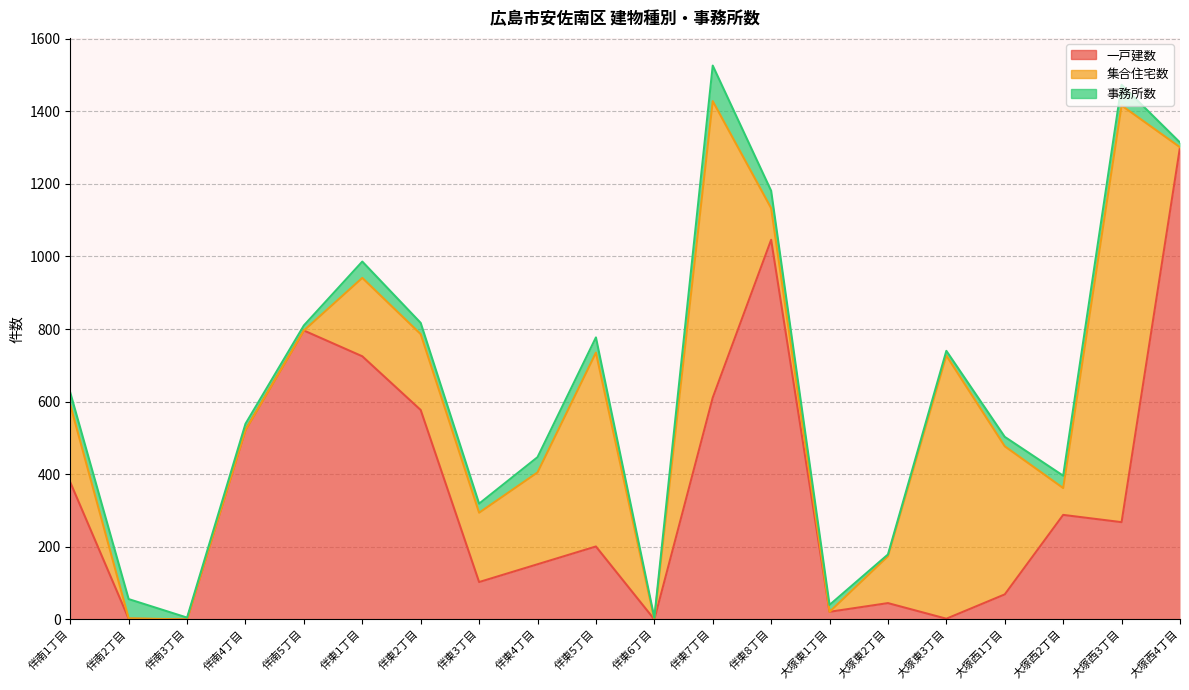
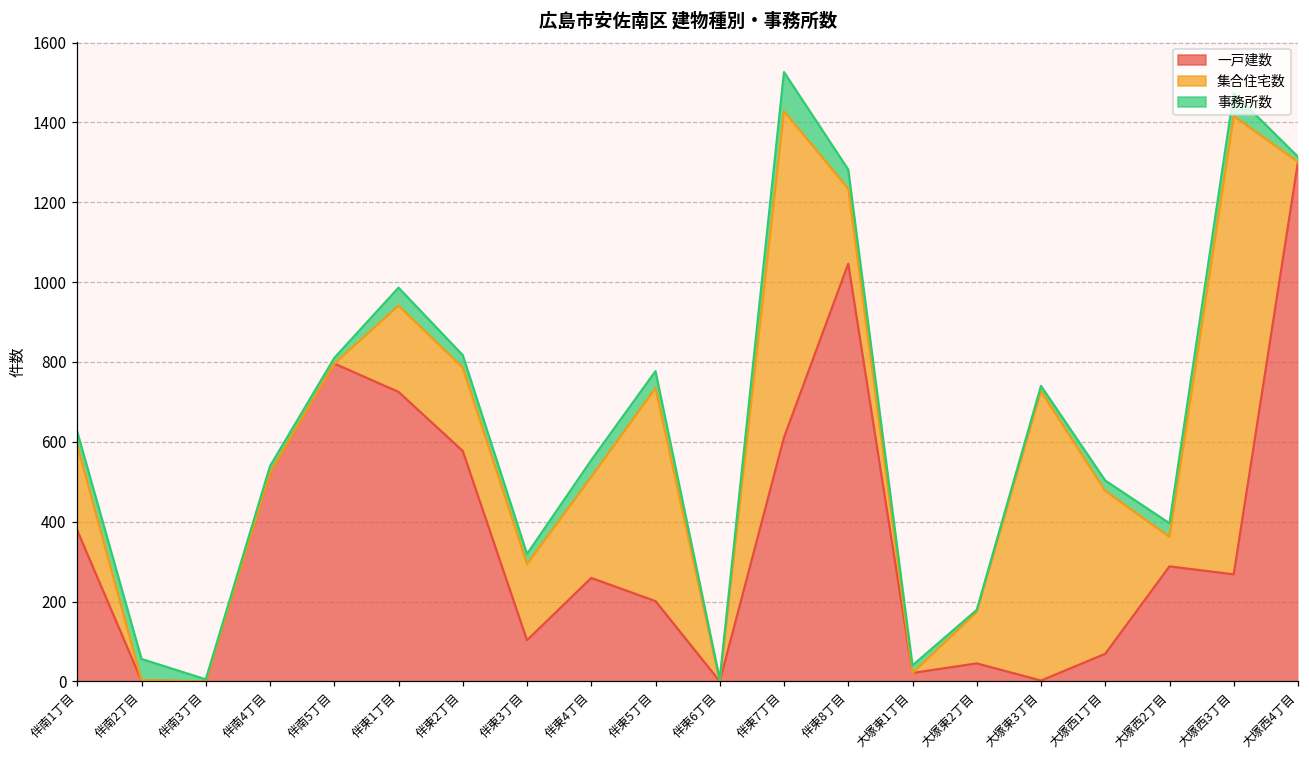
一戸建数, 伴東4丁目: 150 -> 260
集合住宅数, 伴東8丁目: 90 -> 190
